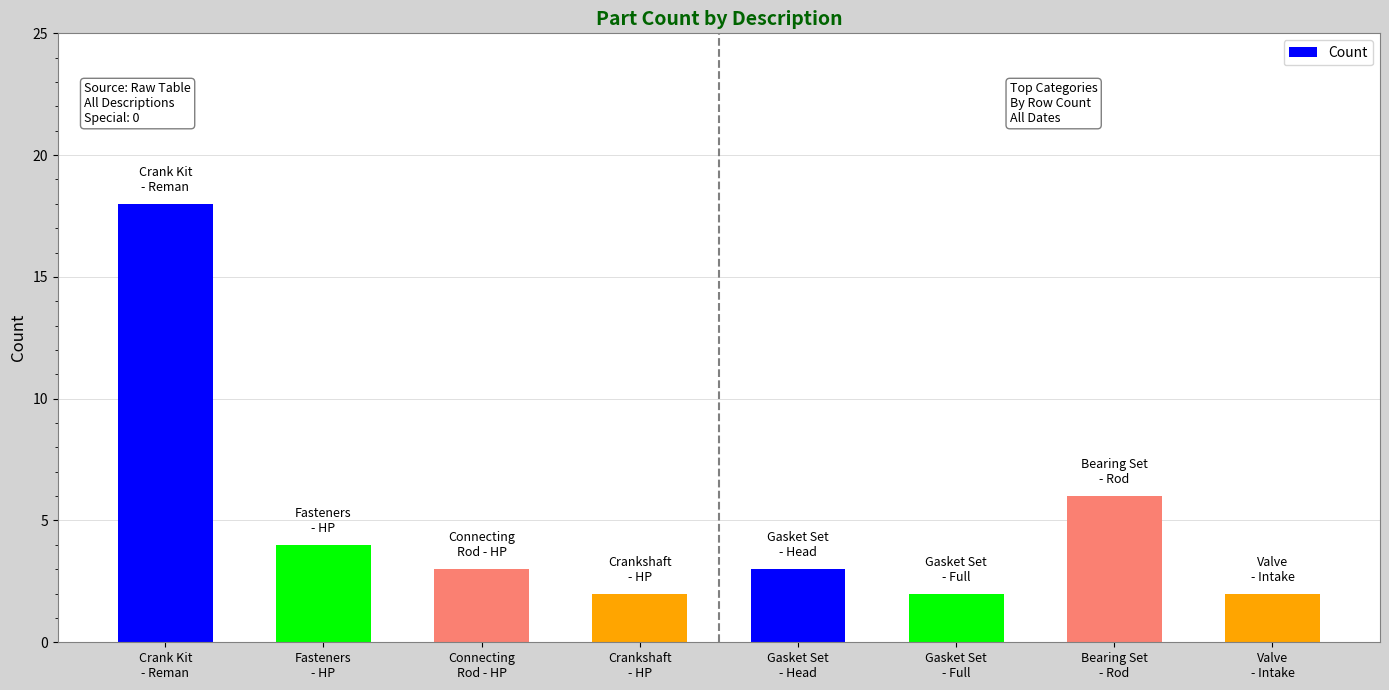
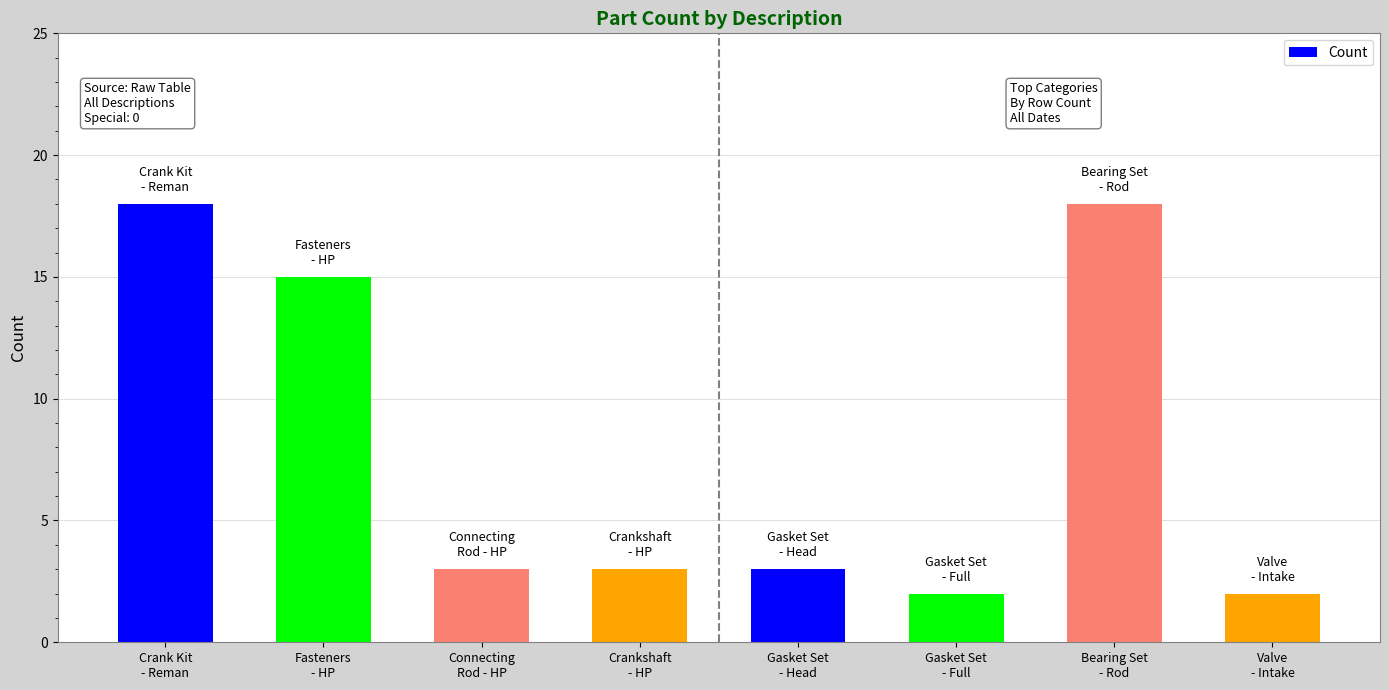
Fasteners - HP: 4 -> 15
Crankshaft - HP: 2 -> 3
Bearing Set - Rod: 6 -> 18
